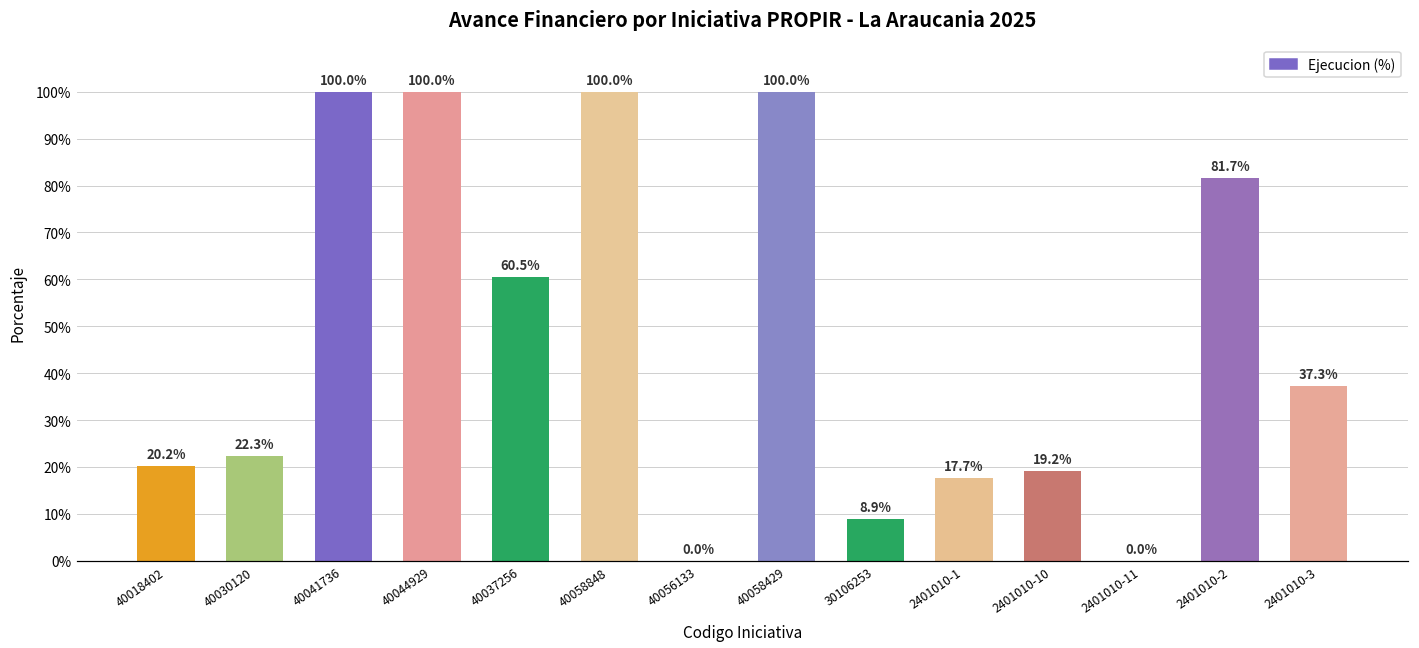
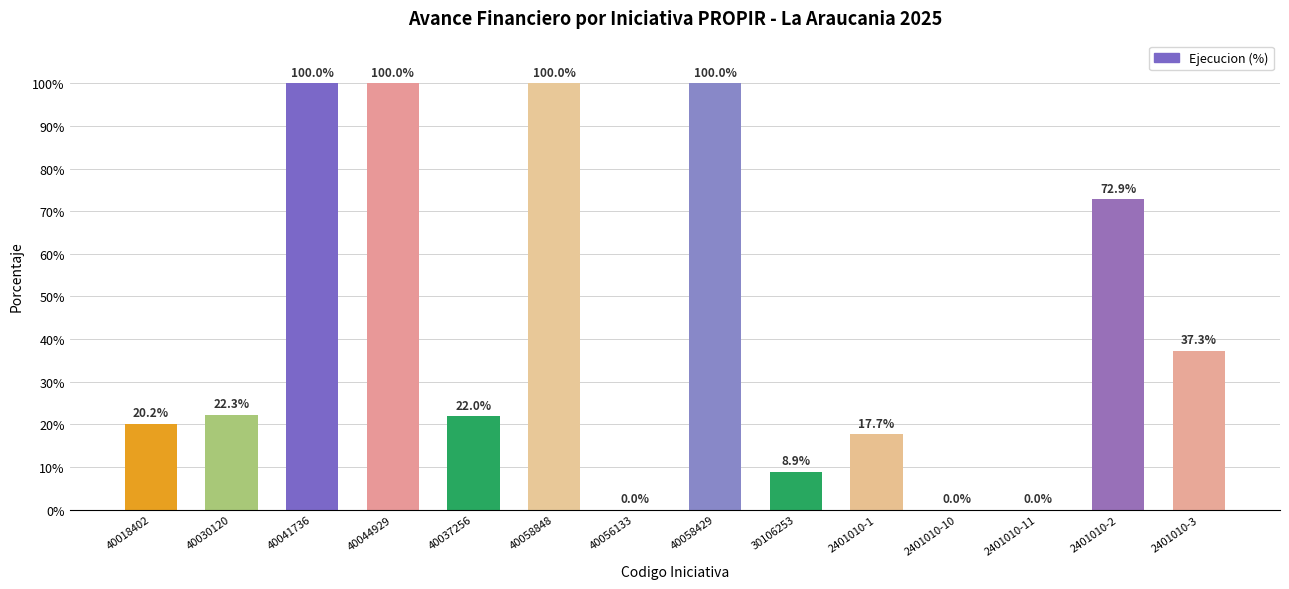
40037256: 60.5% -> 22.0%
2401010-10: 19.2% -> 0.0%
2401010-2: 81.7% -> 72.9%
